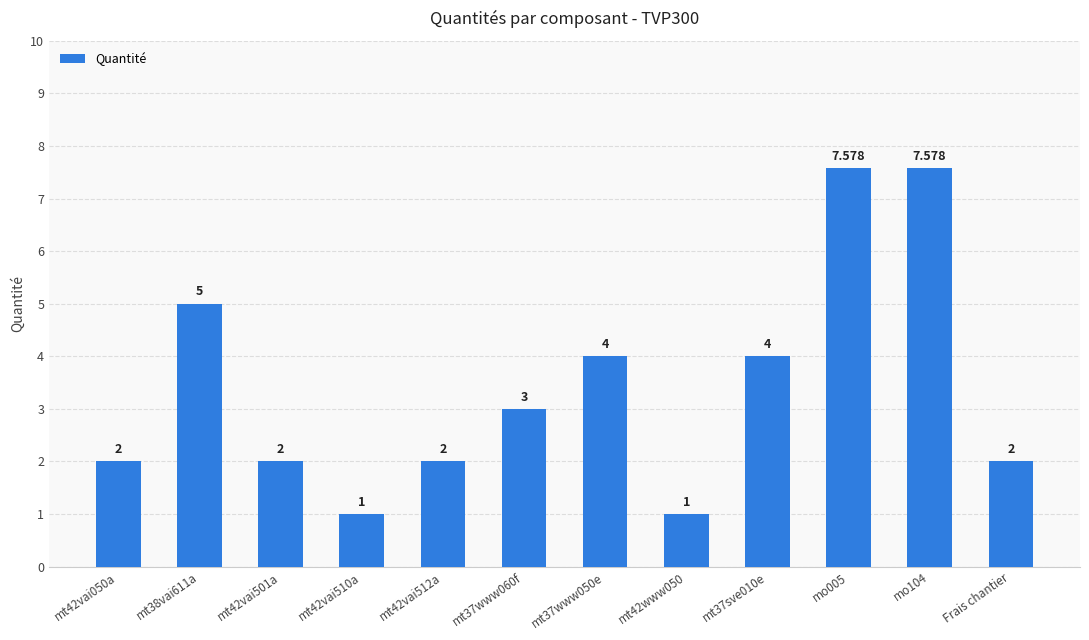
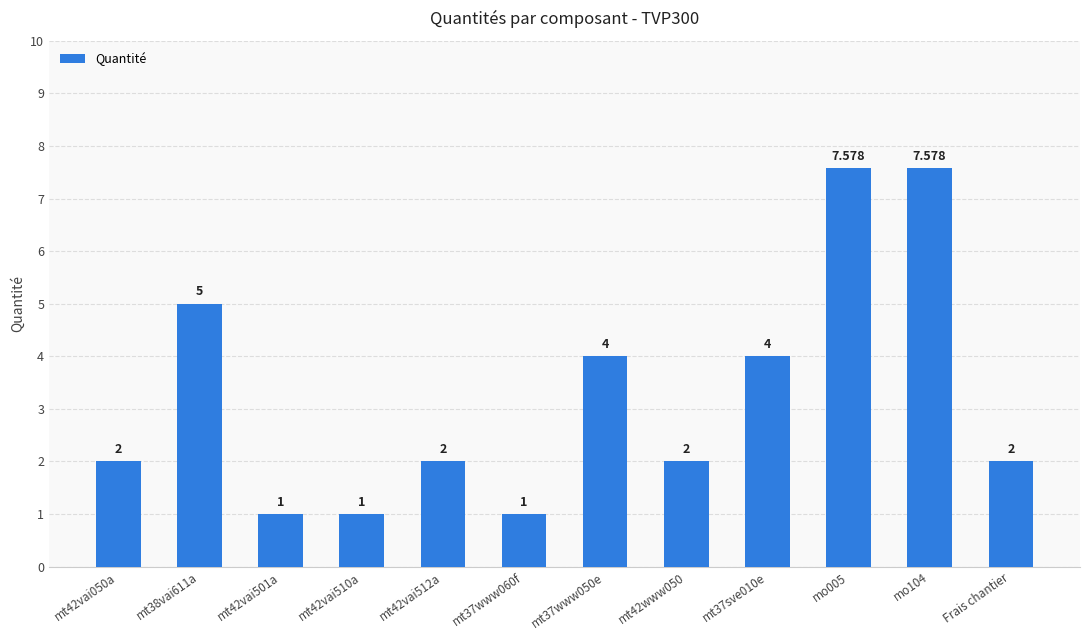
mt42vai501a: 2 -> 1
mt37www060f: 3 -> 1
mt42www050: 1 -> 2
